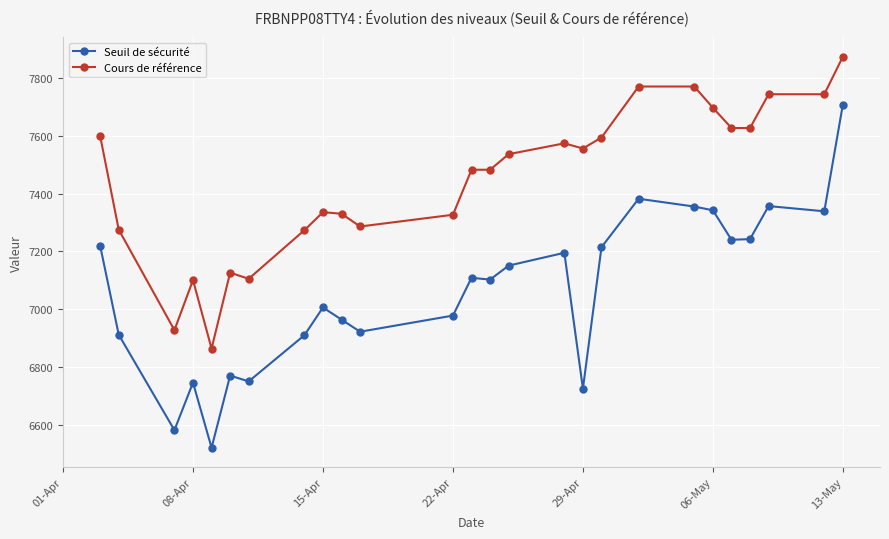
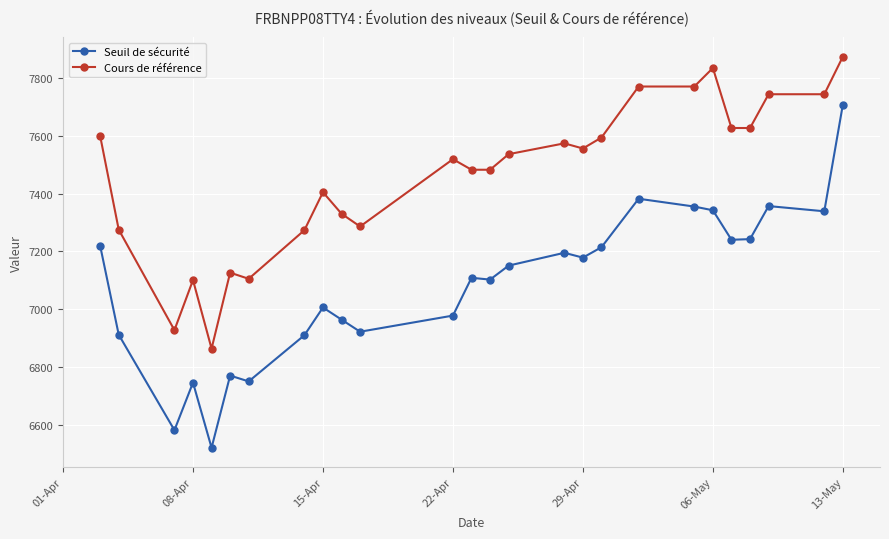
Cours de référence, 15-Apr: 7340 -> 7400
Cours de référence, 22-Apr: 7330 -> 7520
Seuil de sécurité, 29-Apr: 6720 -> 7180
Cours de référence, 06-May: 7700 -> 7830
